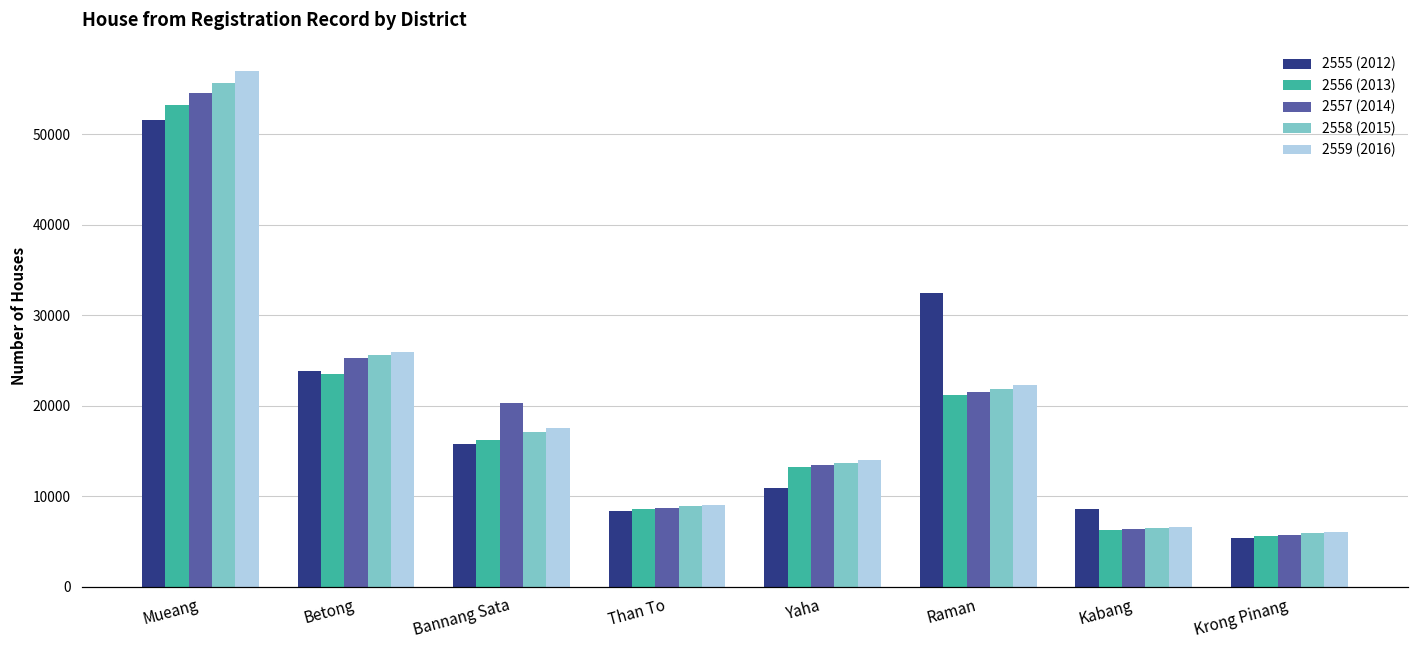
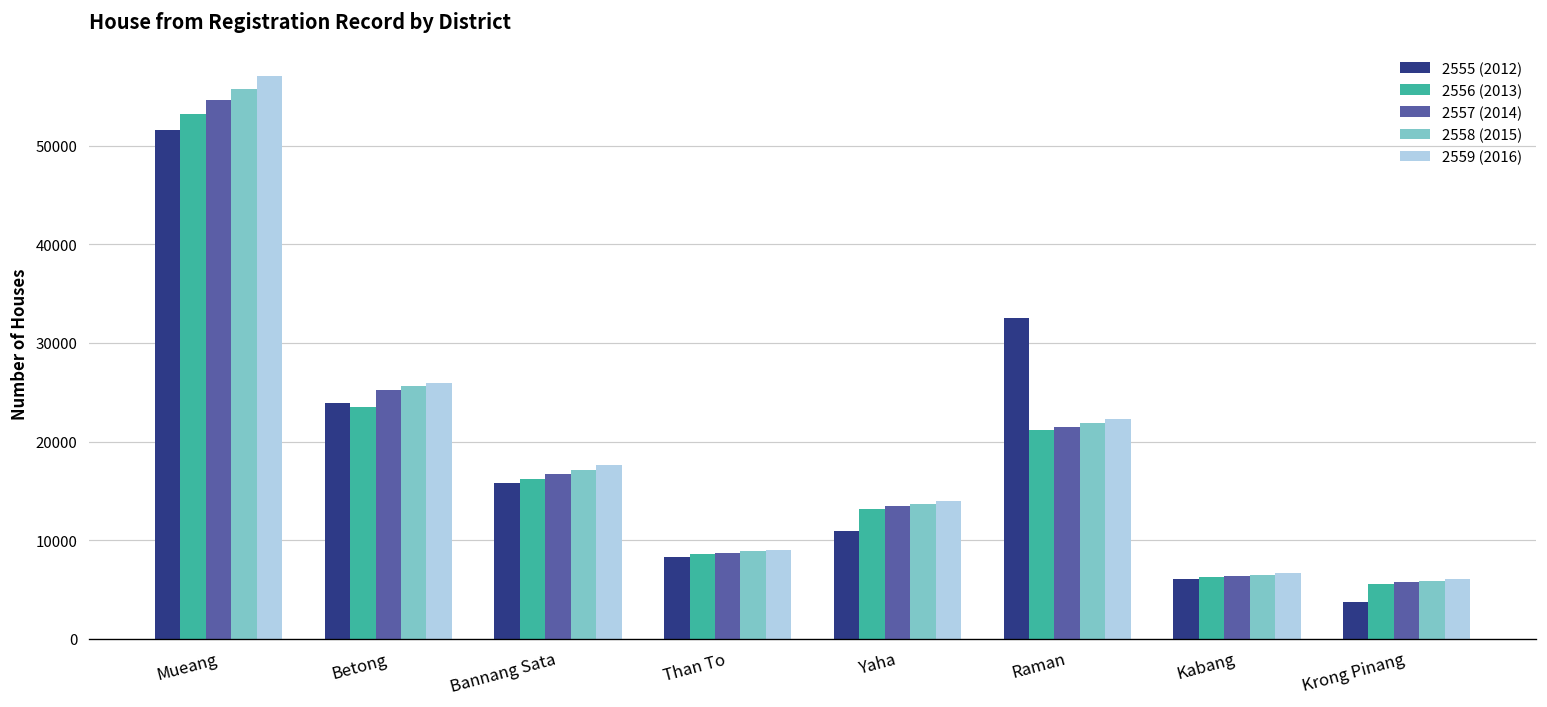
2557 (2014), Bannang Sata: 20000 -> 17000
2555 (2012), Kabang: 9000 -> 6000
2555 (2012), Krong Pinang: 5000 -> 4000
